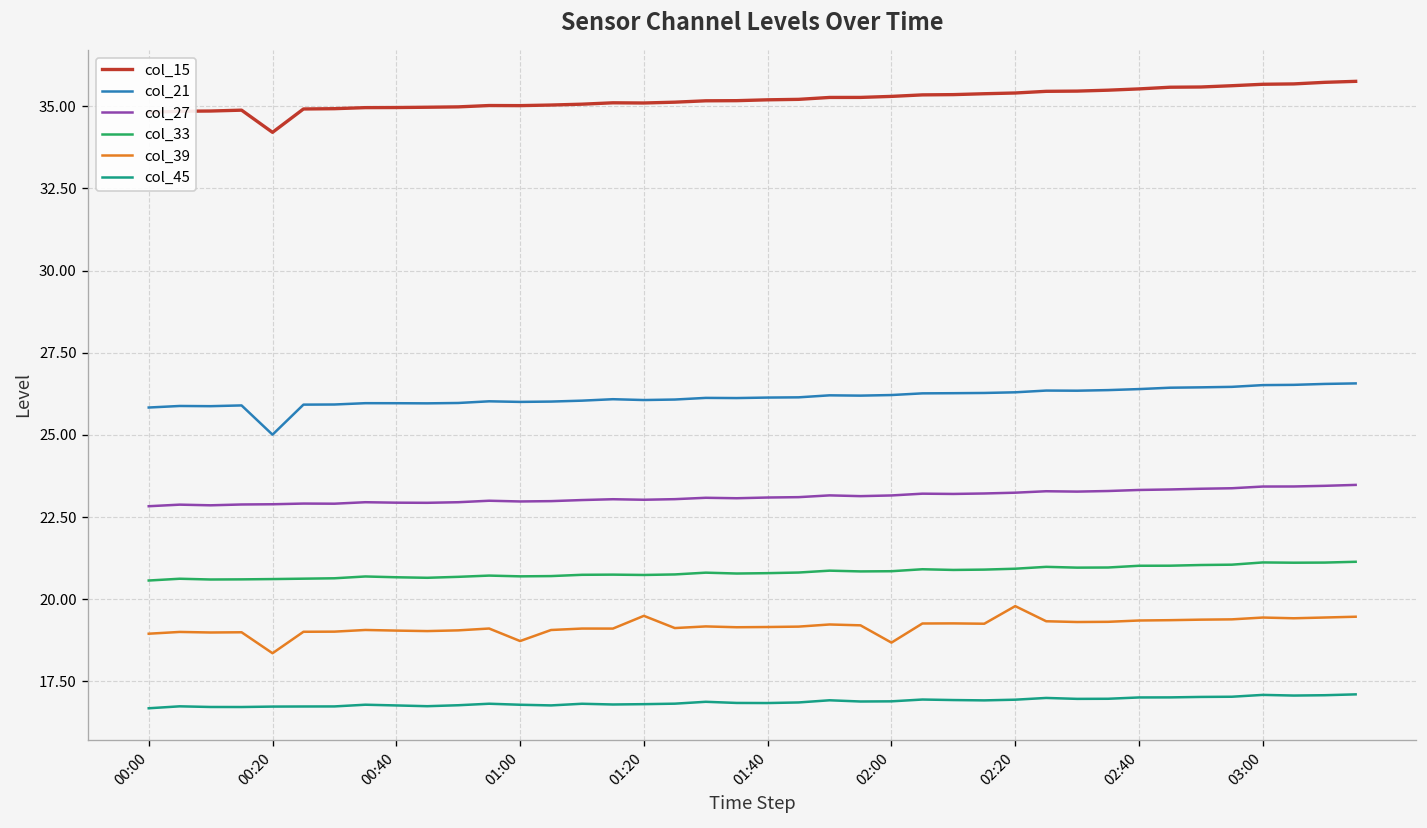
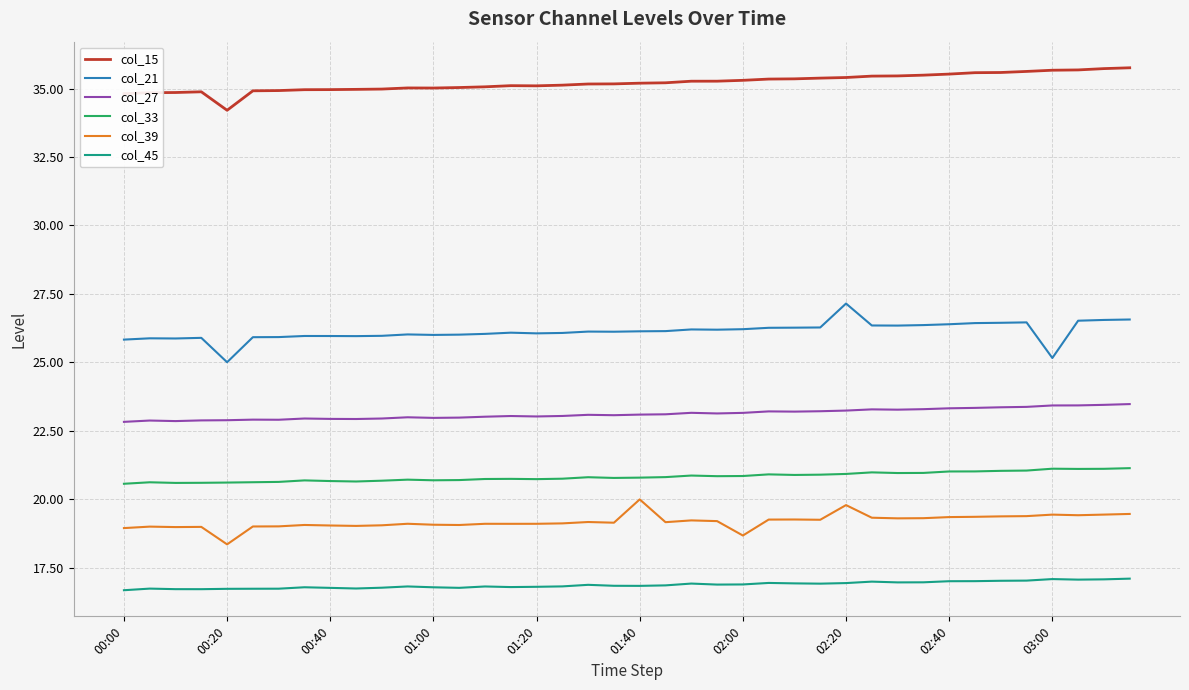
col_39, 01:00: 18.7 -> 19.1
col_39, 01:20: 19.5 -> 19.1
col_39, 01:40: 19.2 -> 20.0
col_21, 02:20: 26.3 -> 27.1
col_21, 03:00: 26.5 -> 25.2
